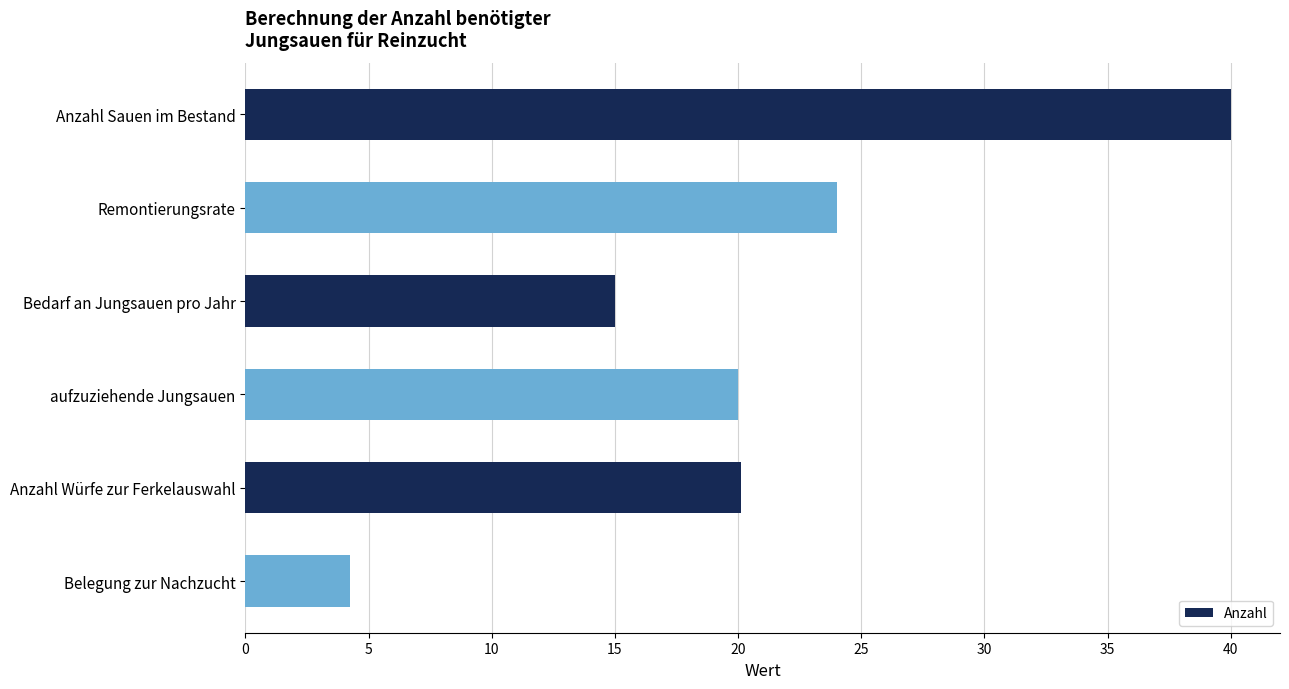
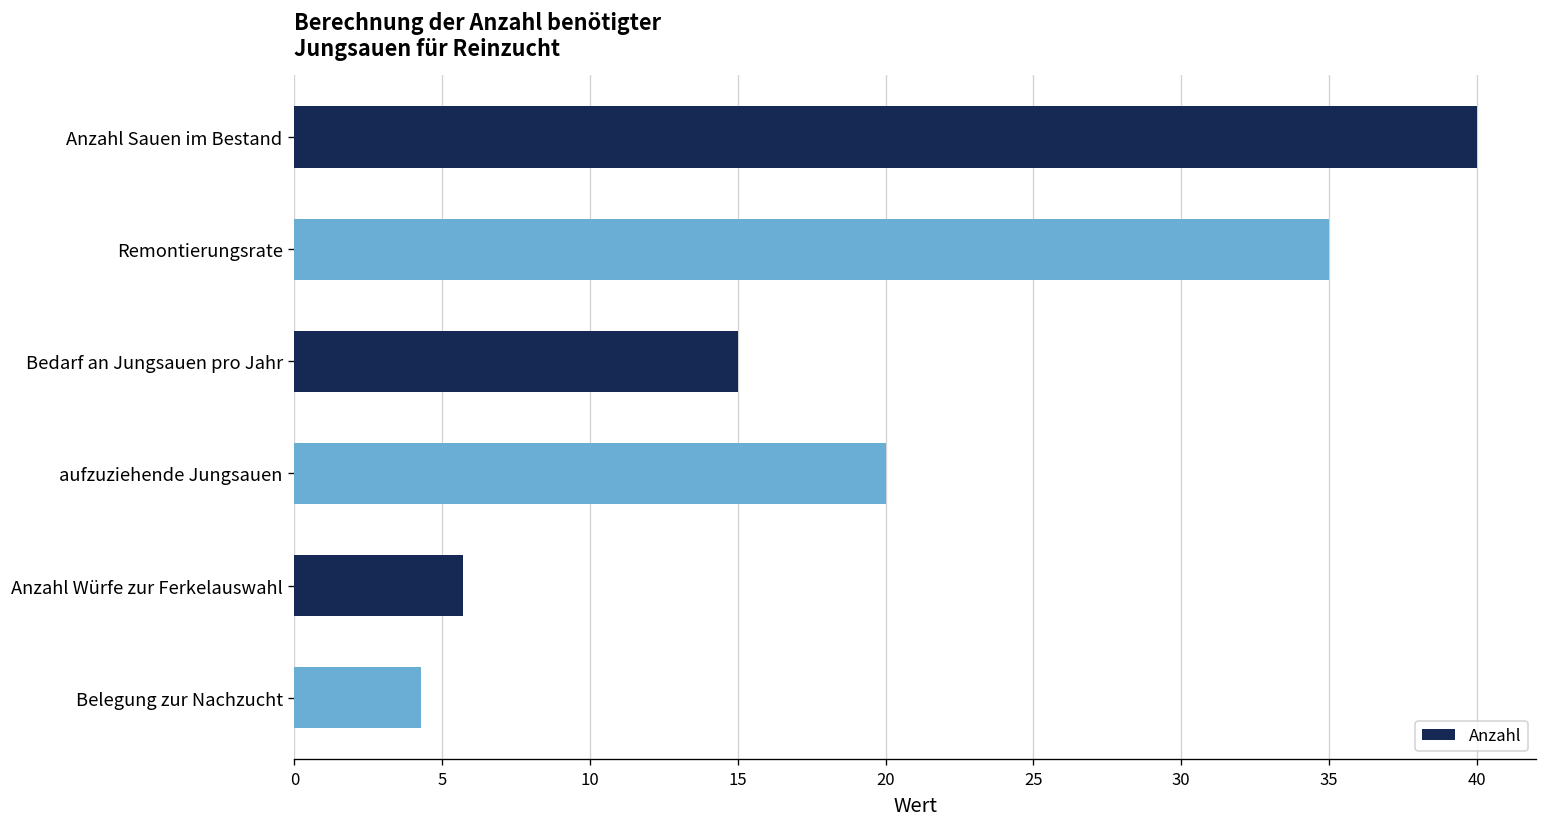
Remontierungsrate: 24 -> 35
Anzahl Würfe zur Ferkelauswahl: 20.1 -> 5.7
